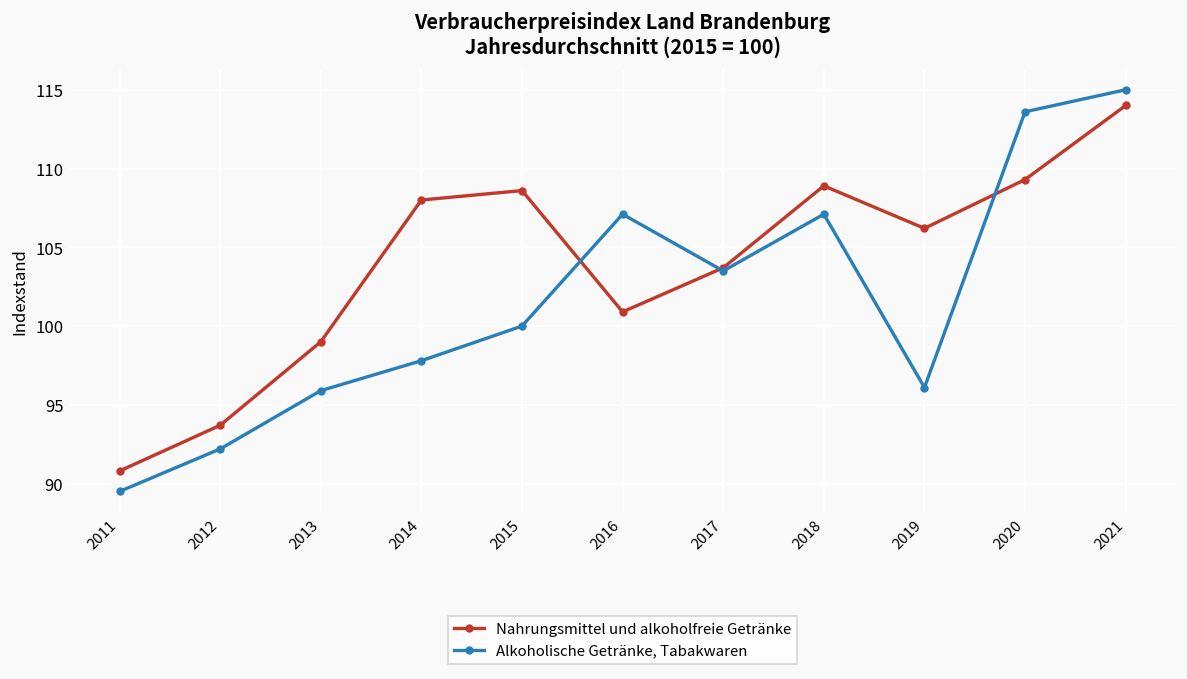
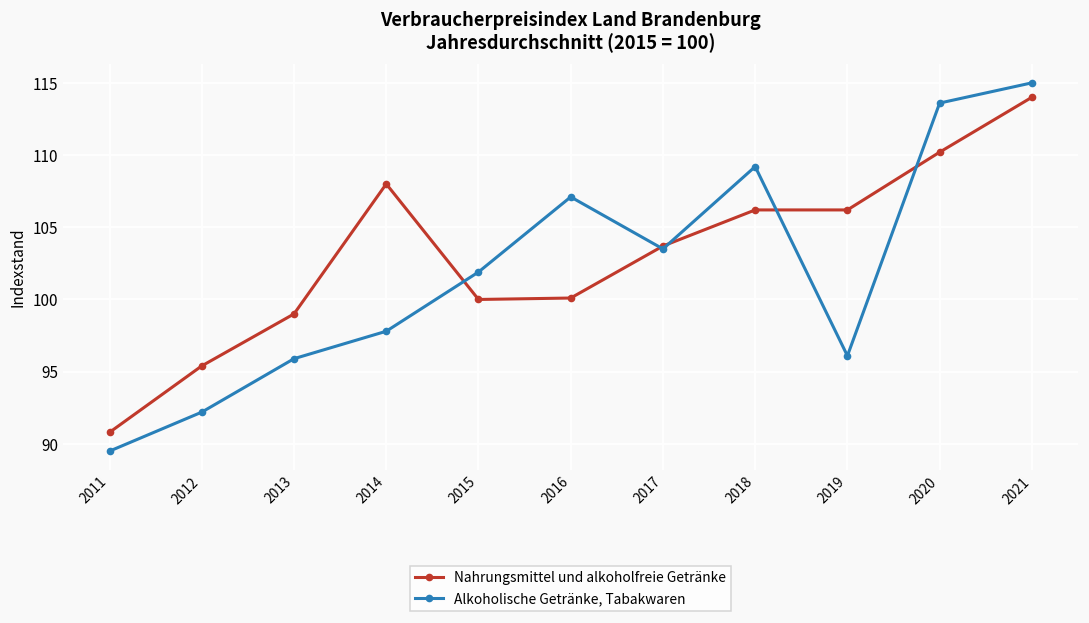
Nahrungsmittel und alkoholfreie Getränke, 2012: 93.7 -> 95.4
Nahrungsmittel und alkoholfreie Getränke, 2015: 108.6 -> 100.0
Alkoholische Getränke, Tabakwaren, 2015: 100.0 -> 101.9
Nahrungsmittel und alkoholfreie Getränke, 2016: 100.9 -> 100.1
Nahrungsmittel und alkoholfreie Getränke, 2018: 108.9 -> 106.2
Alkoholische Getränke, Tabakwaren, 2018: 107.1 -> 109.2
Nahrungsmittel und alkoholfreie Getränke, 2020: 109.3 -> 110.2
